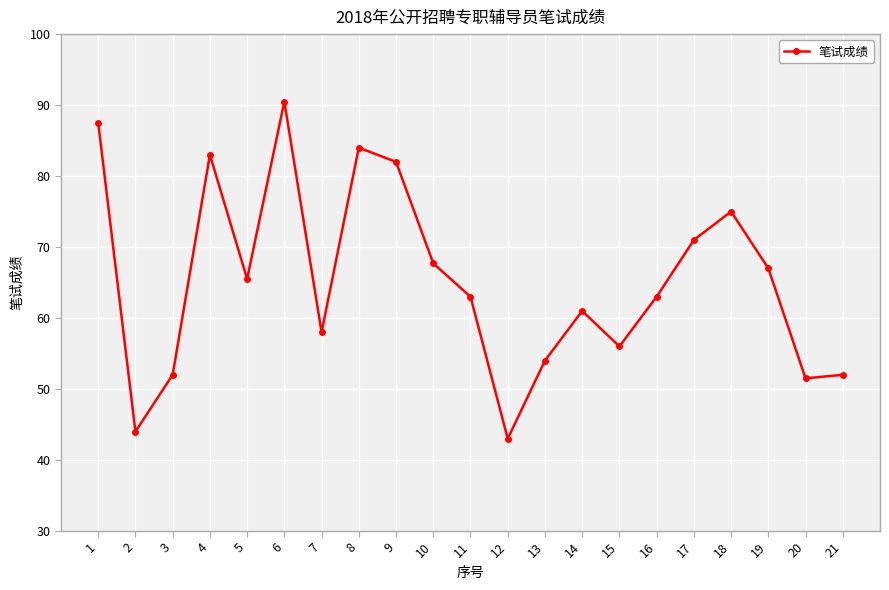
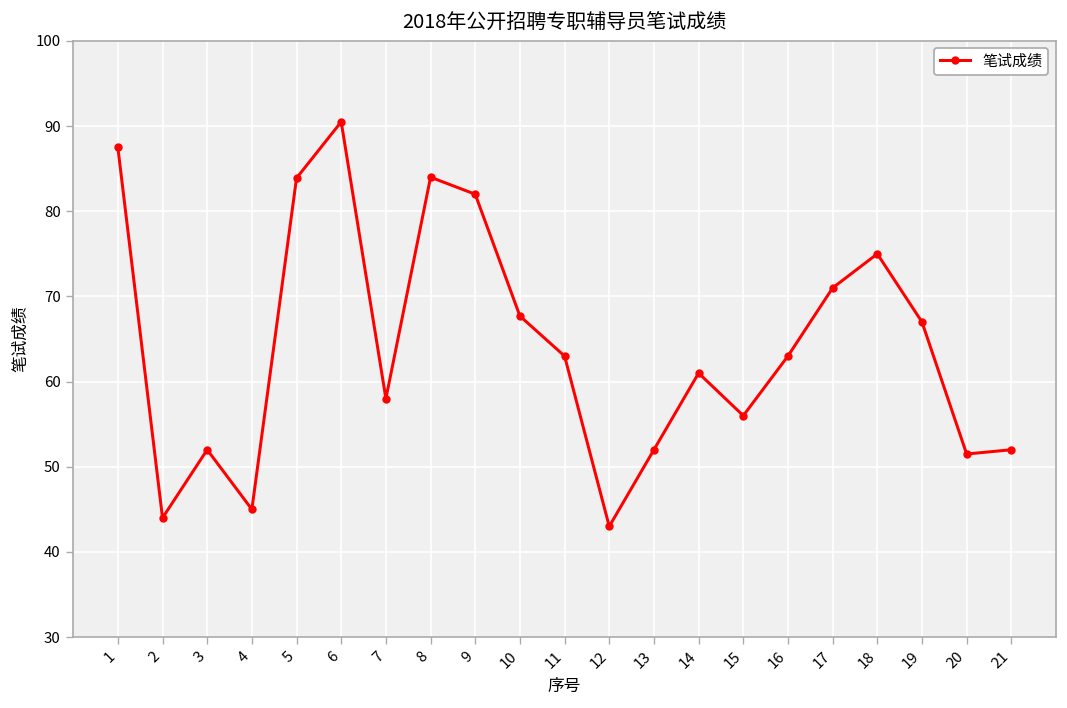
4: 83 -> 45
5: 66 -> 84
13: 54 -> 52
